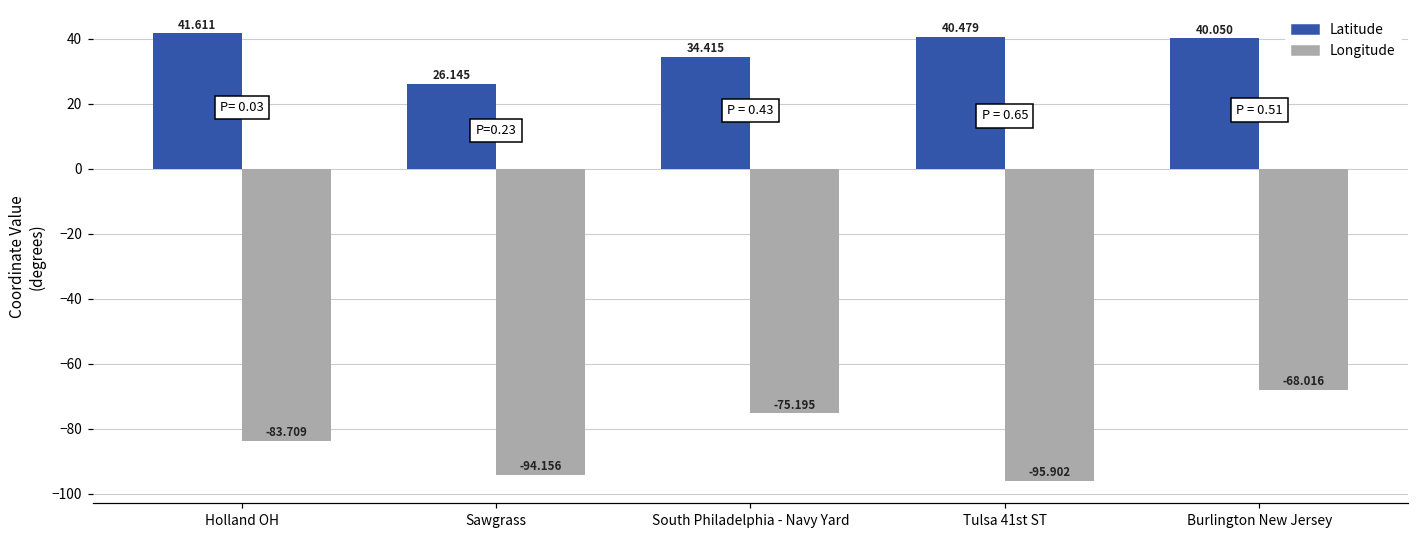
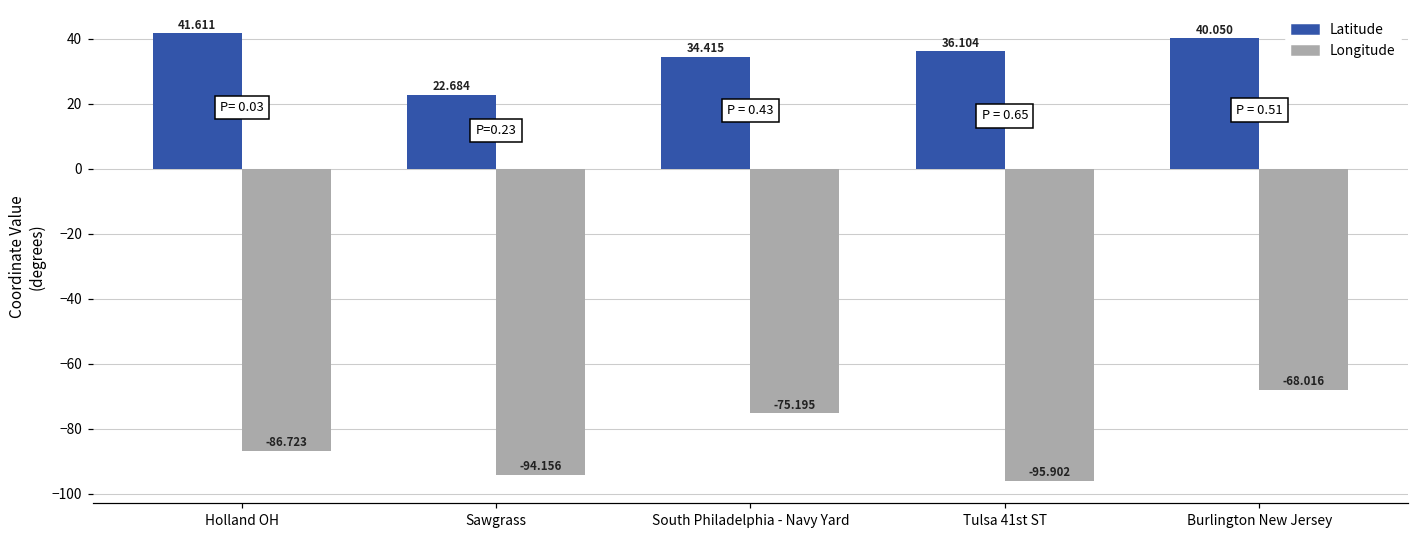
Longitude, Holland OH: -83.709 -> -86.723
Latitude, Sawgrass: 26.145 -> 22.684
Latitude, Tulsa 41st ST: 40.479 -> 36.104
